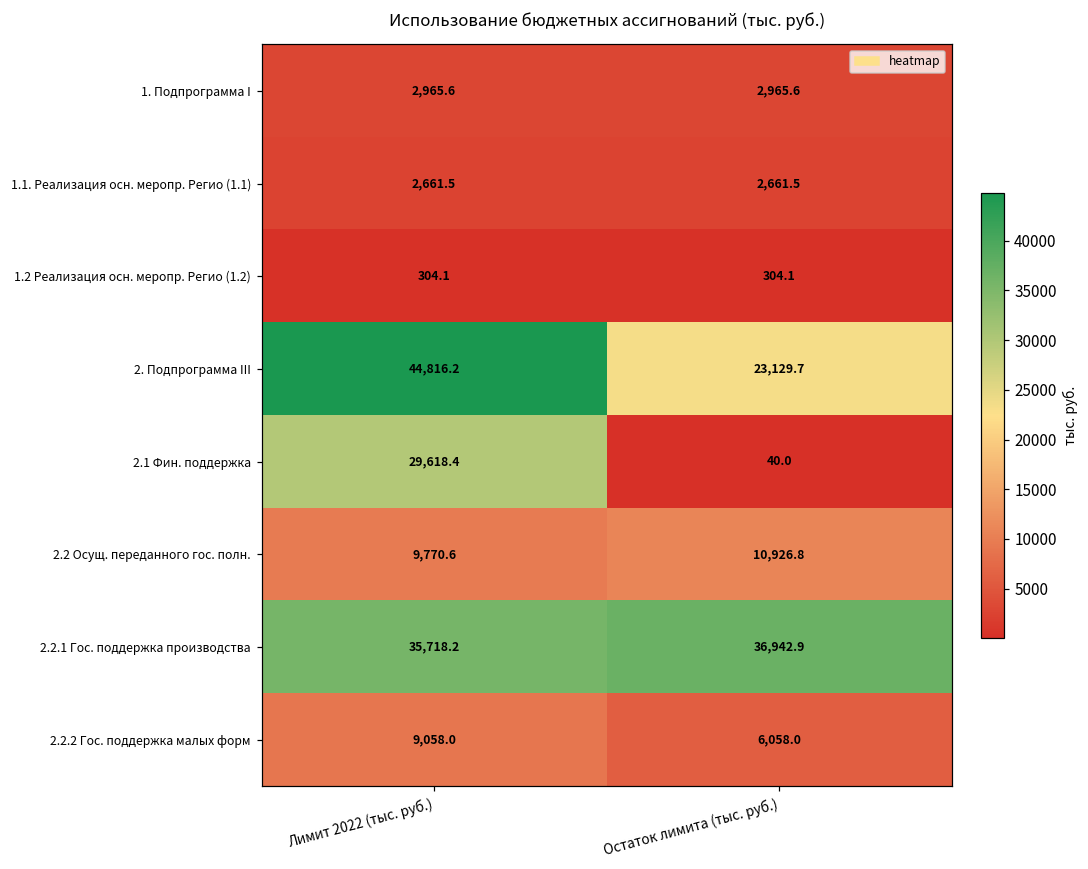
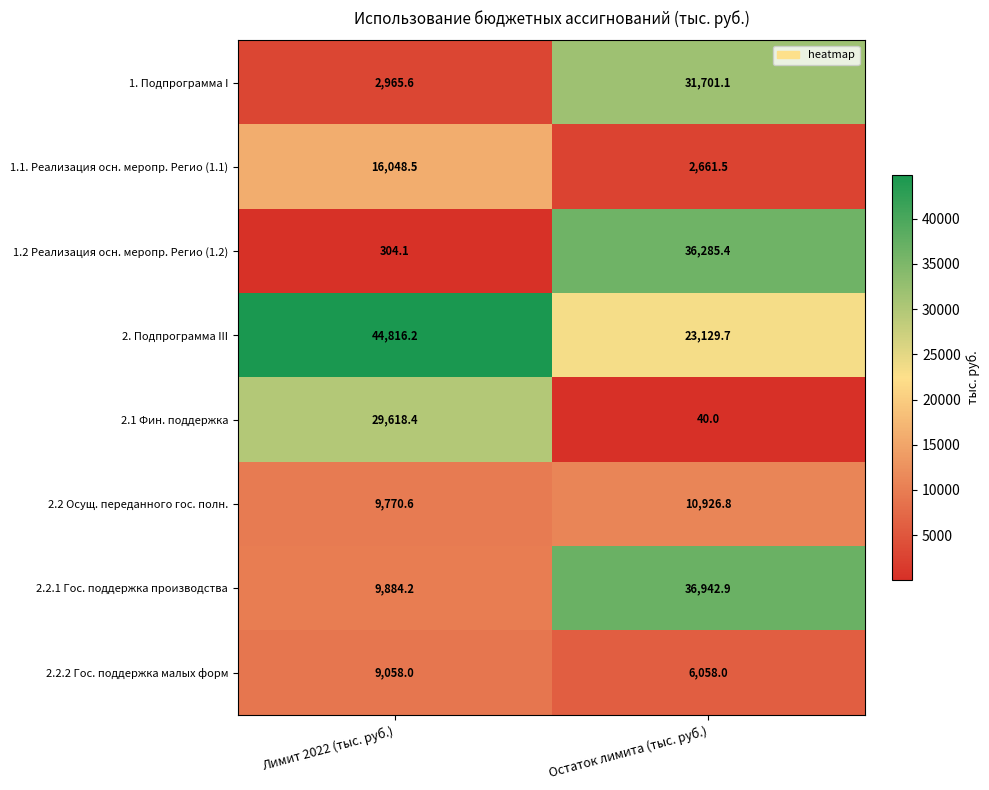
1. Подпрограмма I, Остаток лимита (тыс. руб.): 2,965.6 -> 31,701.1
1.1. Реализация осн. меропр. Регио (1.1), Лимит 2022 (тыс. руб.): 2,661.5 -> 16,048.5
1.2 Реализация осн. меропр. Регио (1.2), Остаток лимита (тыс. руб.): 304.1 -> 36,285.4
2.2.1 Гос. поддержка производства, Лимит 2022 (тыс. руб.): 35,718.2 -> 9,884.2
